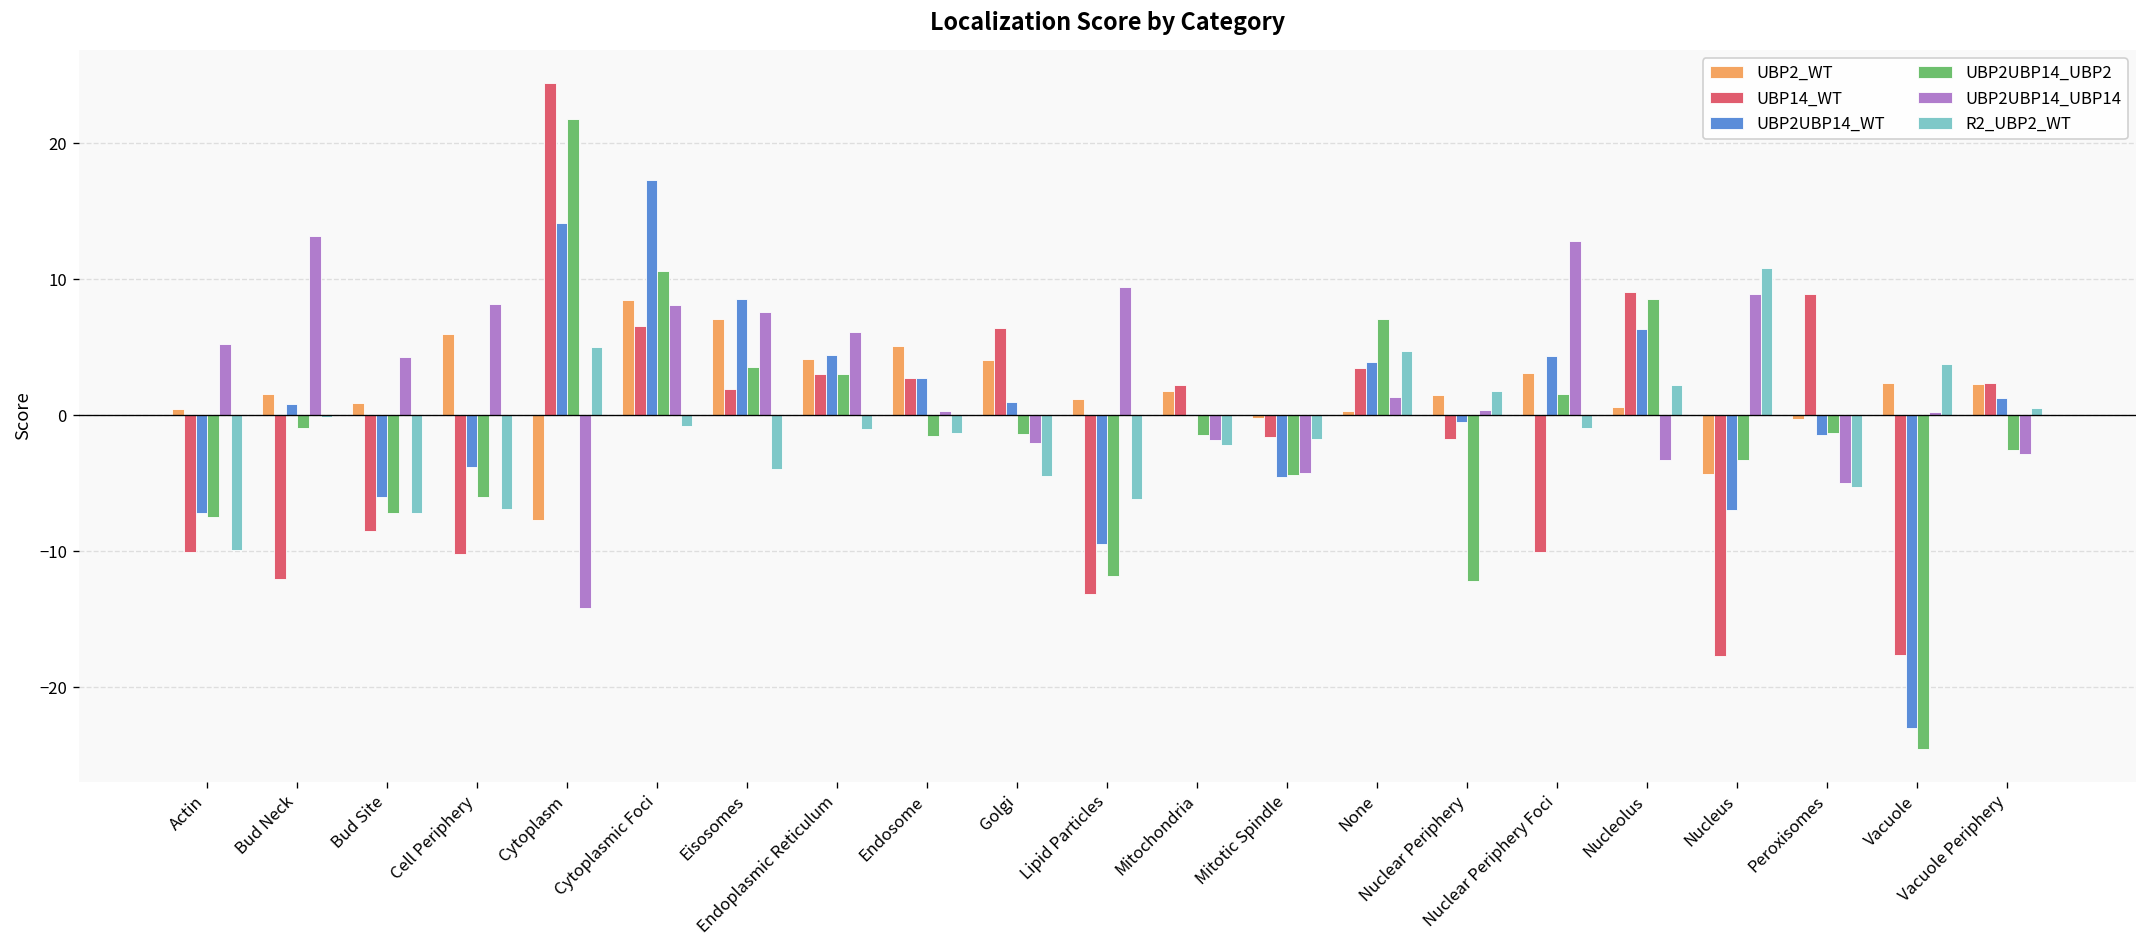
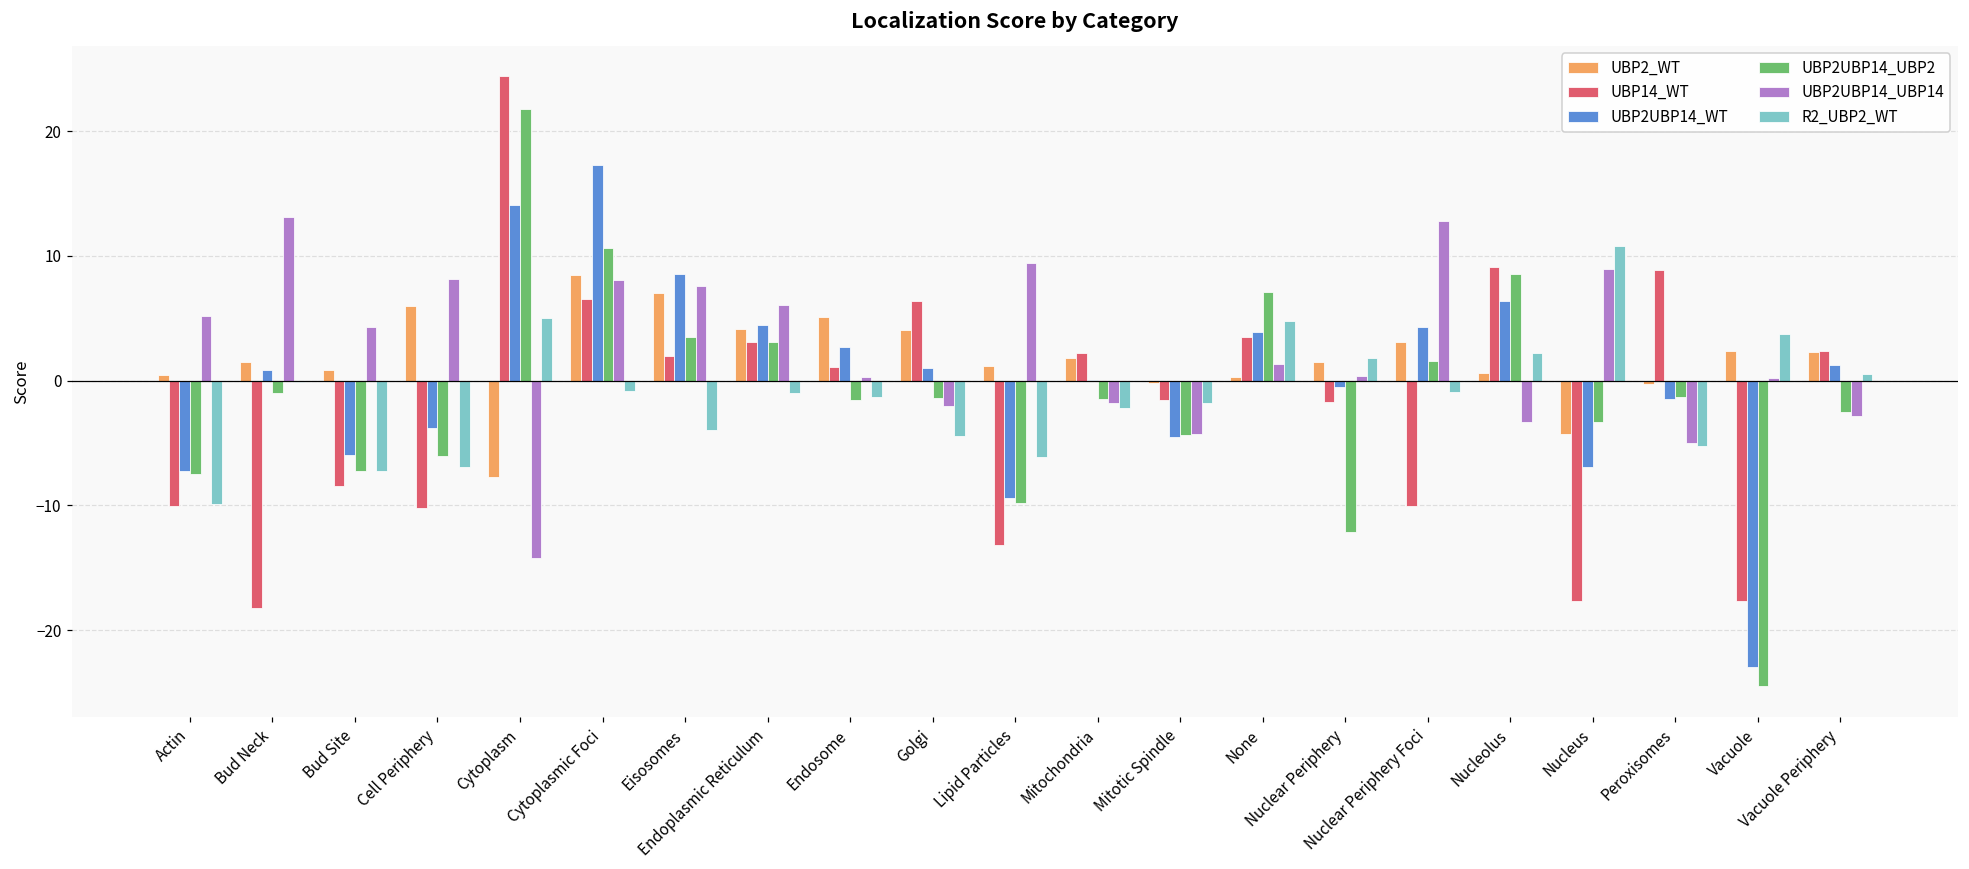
UBP14_WT, Bud Neck: -12.0 -> -18.2
UBP14_WT, Endosome: 2.8 -> 1.1
UBP2UBP14_UBP2, Lipid Particles: -11.8 -> -9.8
